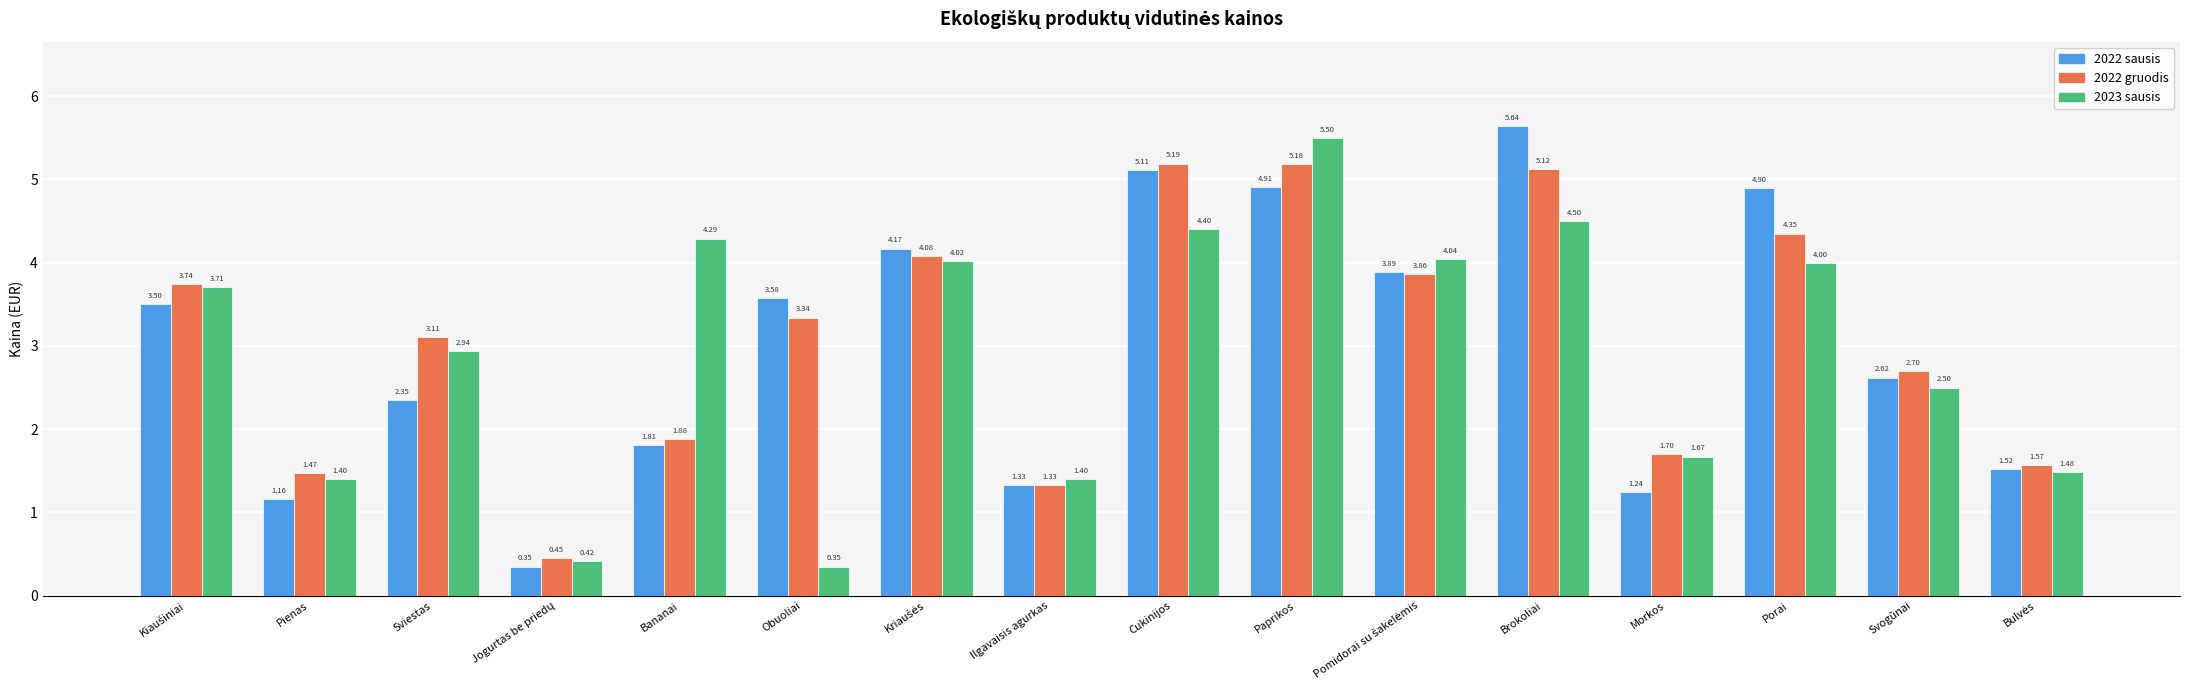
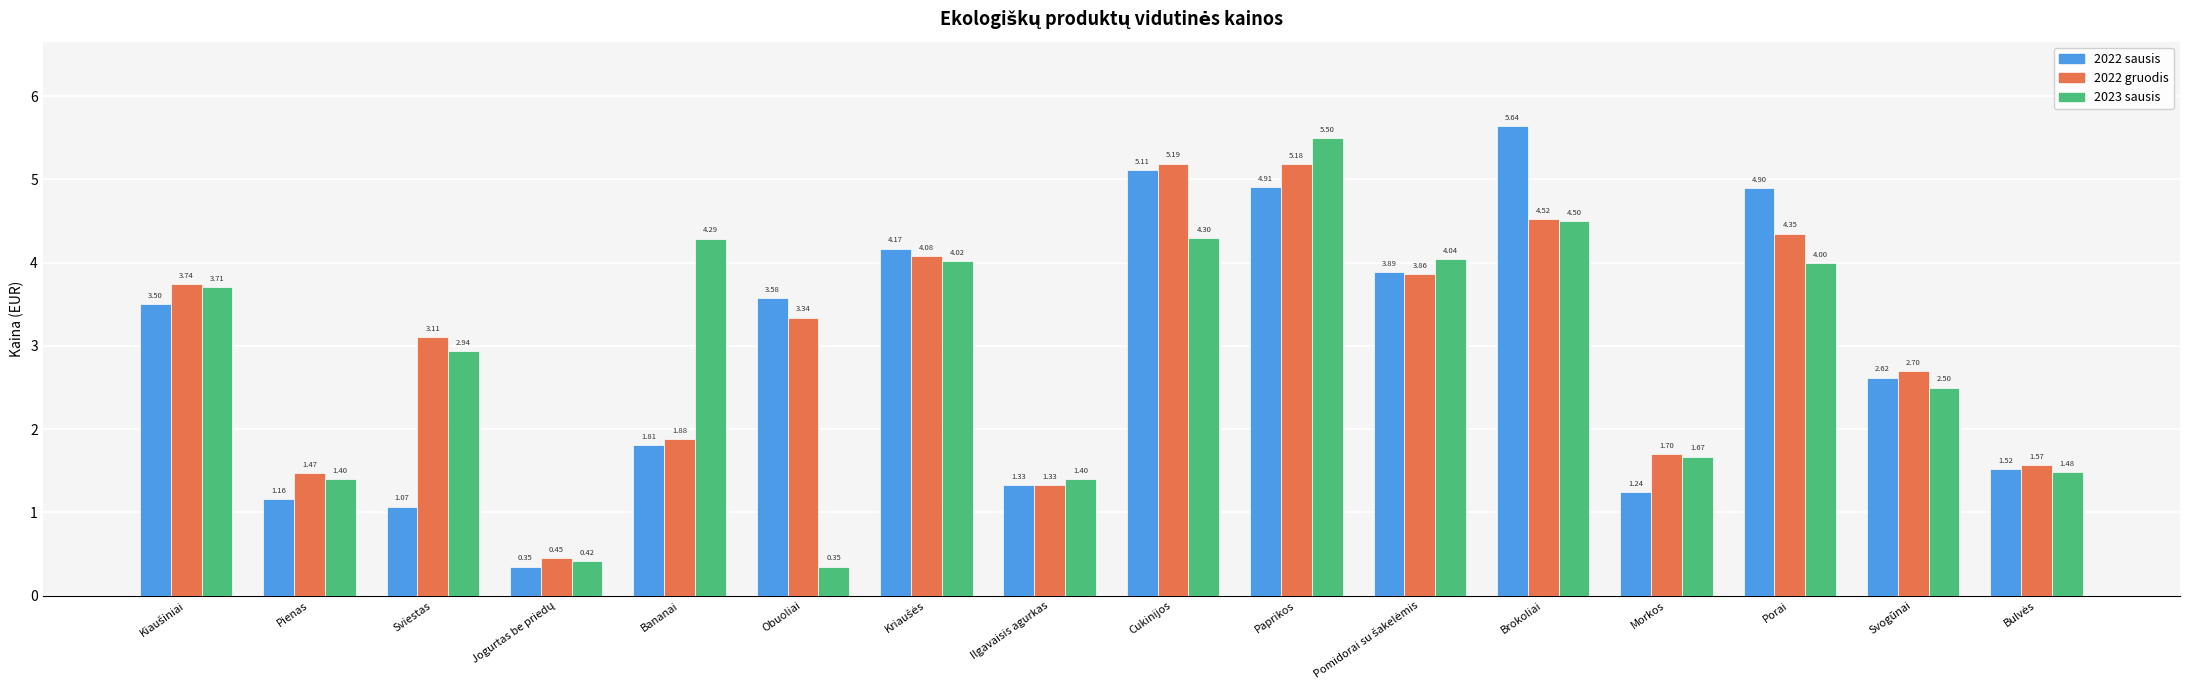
2022 sausis, Sviestas: 2.35 -> 1.07
2023 sausis, Cukinijos: 4.40 -> 4.30
2022 gruodis, Brokoliai: 5.12 -> 4.52
